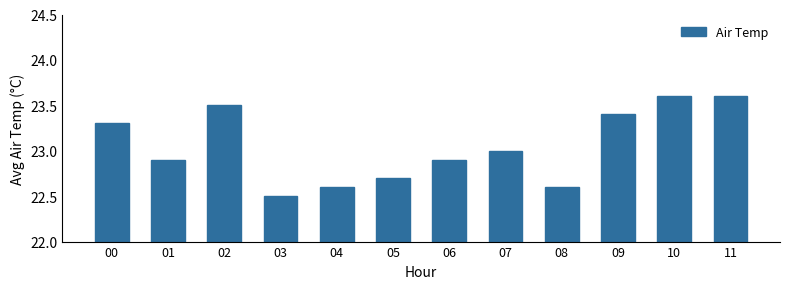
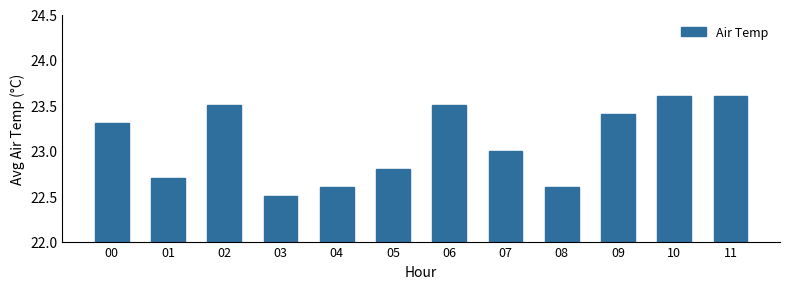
01: 22.9 -> 22.7
05: 22.7 -> 22.8
06: 22.9 -> 23.5
